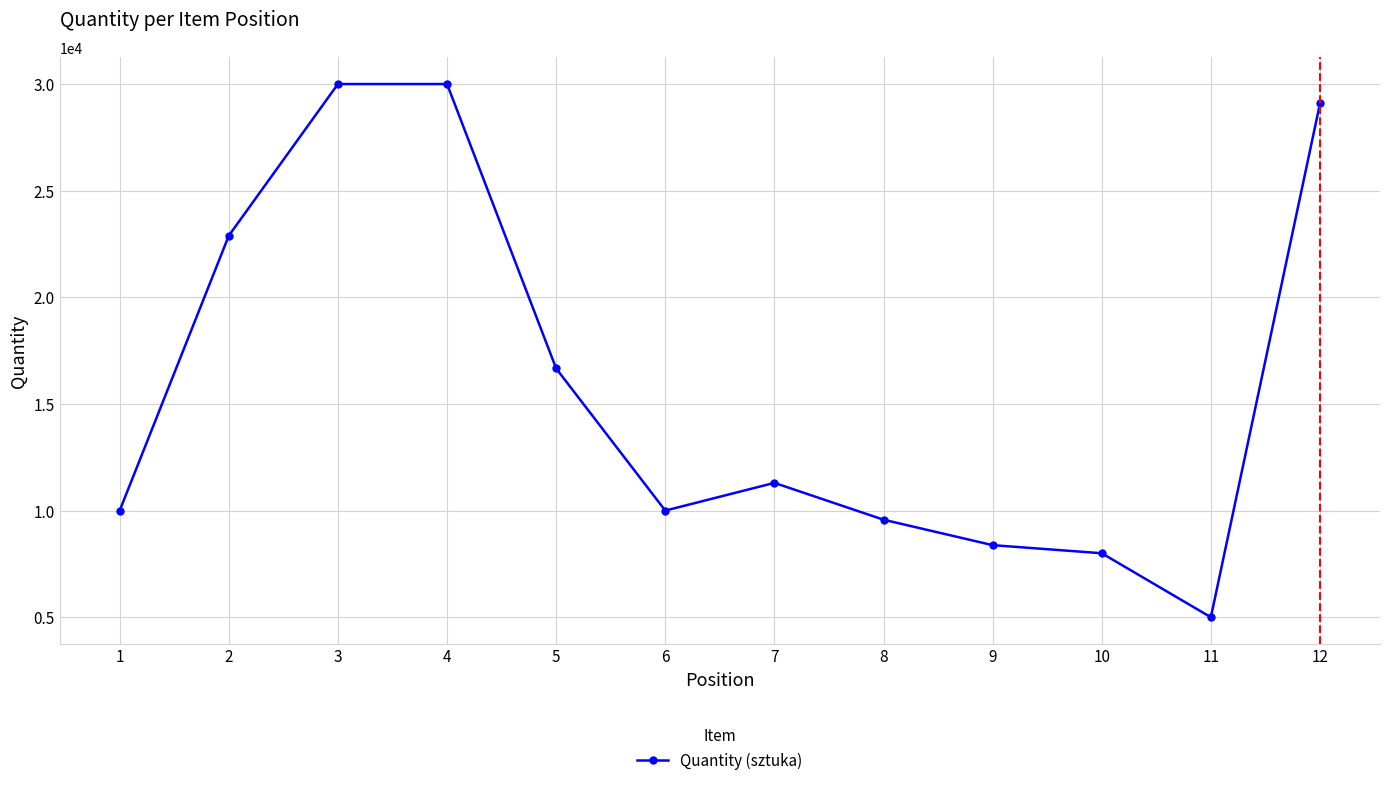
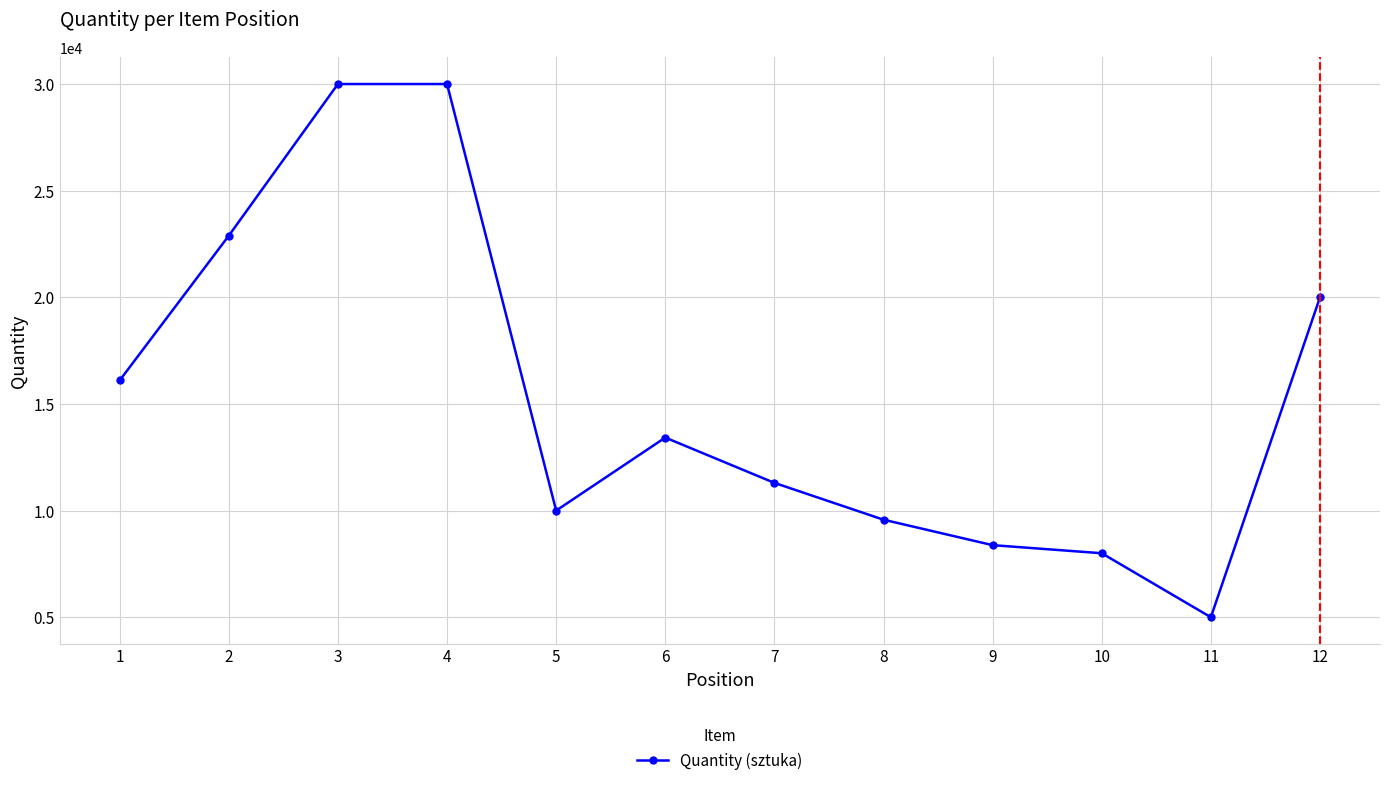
1: 10000 -> 16100
5: 16700 -> 10000
6: 10000 -> 13400
12: 29100 -> 20000
